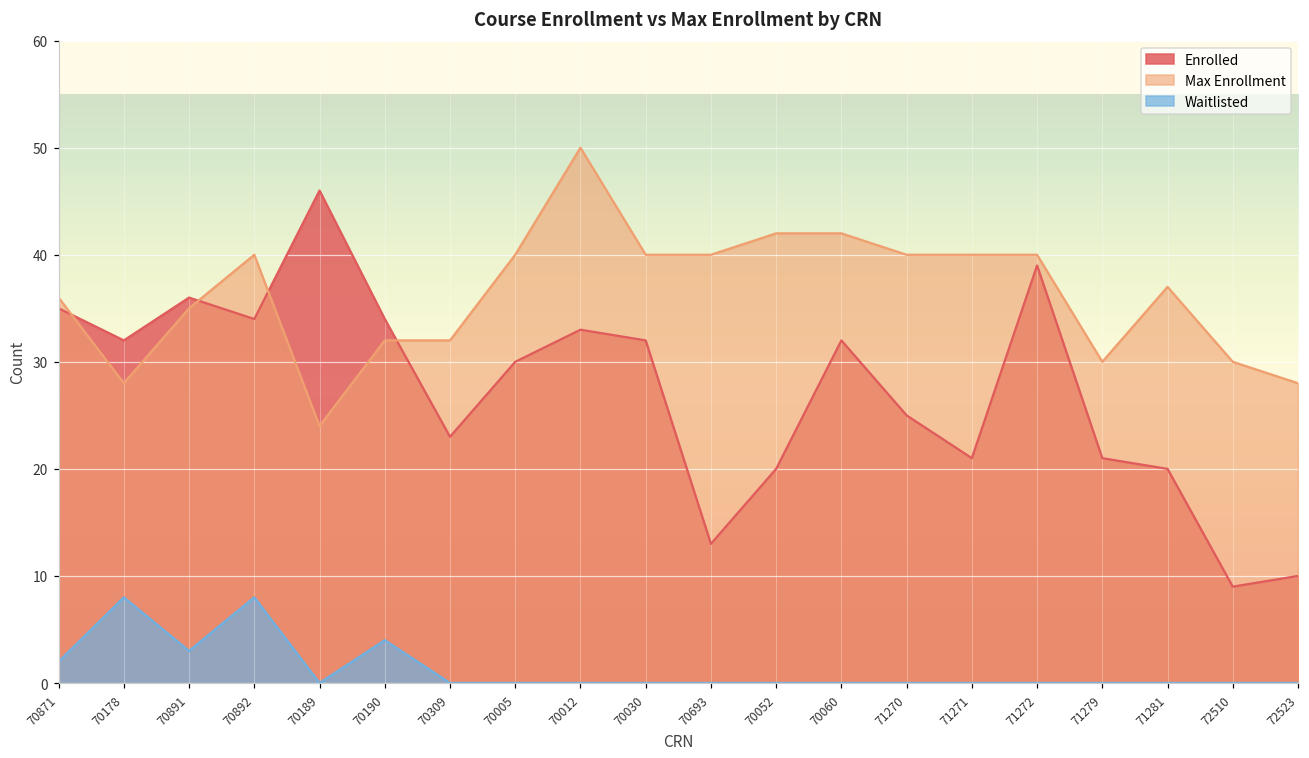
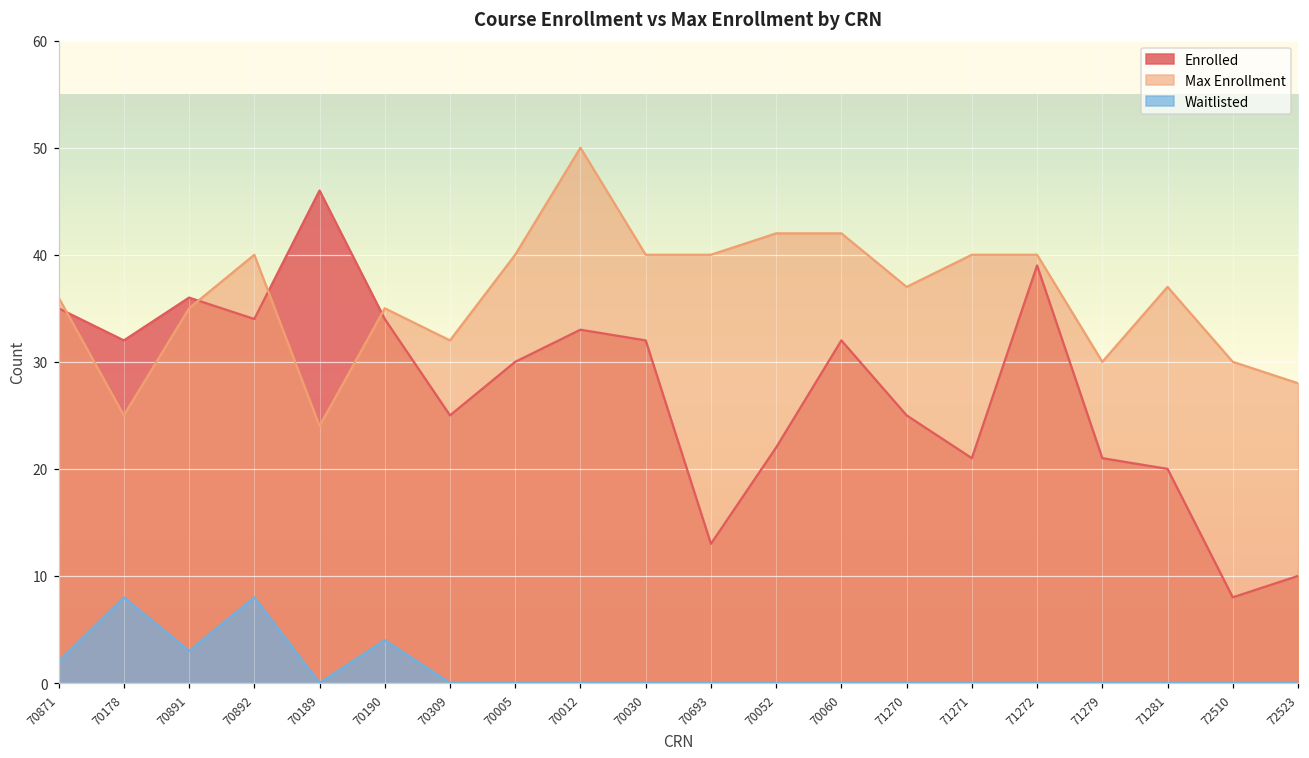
Max Enrollment, 70178: 28 -> 25
Max Enrollment, 70190: 32 -> 35
Enrolled, 70309: 23 -> 25
Enrolled, 70052: 20 -> 22
Max Enrollment, 71270: 40 -> 37
Enrolled, 72510: 9 -> 8
